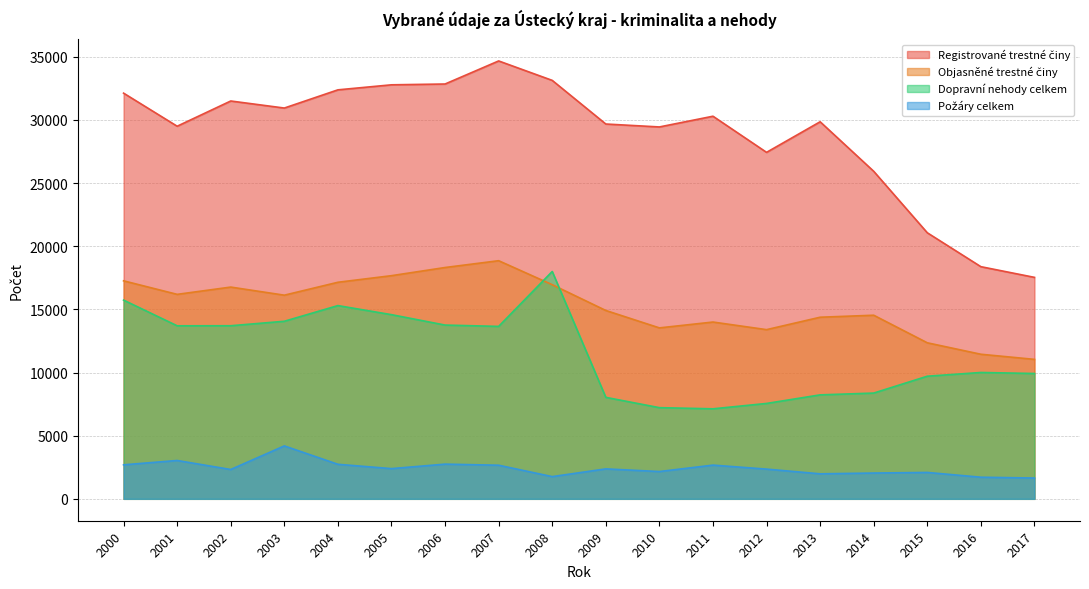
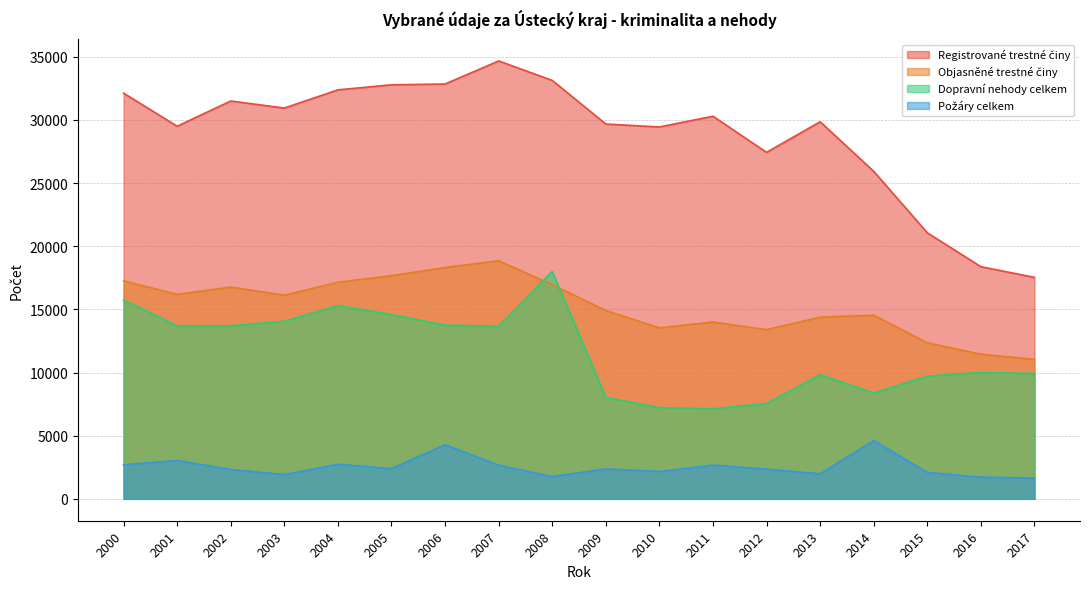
Požáry celkem, 2003: 4200 -> 1900
Požáry celkem, 2006: 2700 -> 4300
Dopravní nehody celkem, 2013: 8200 -> 9800
Požáry celkem, 2014: 2000 -> 4600
